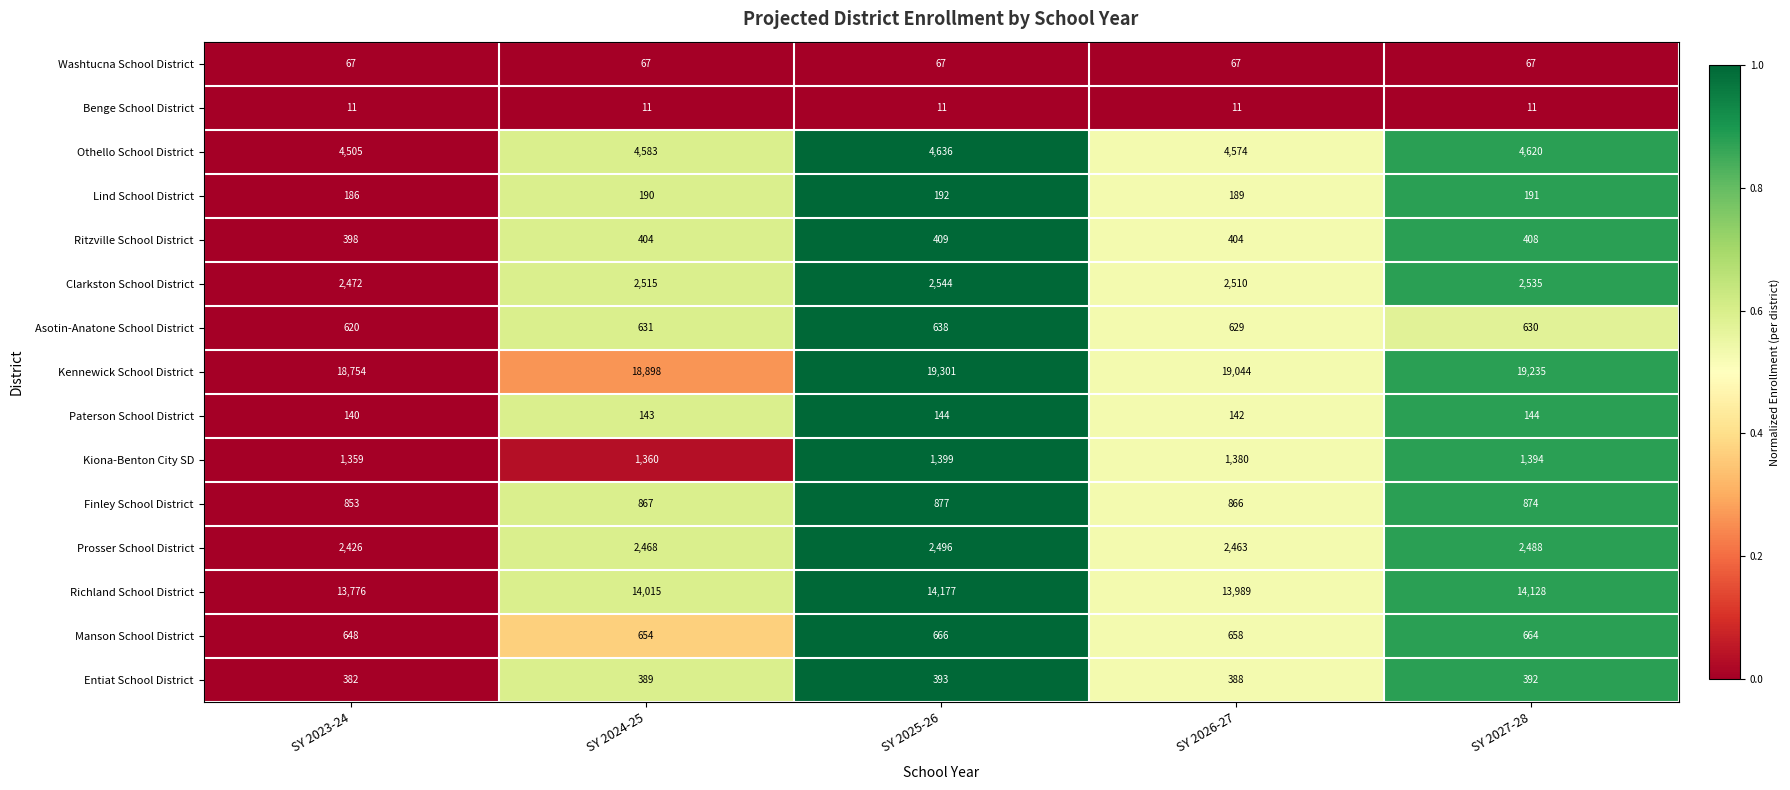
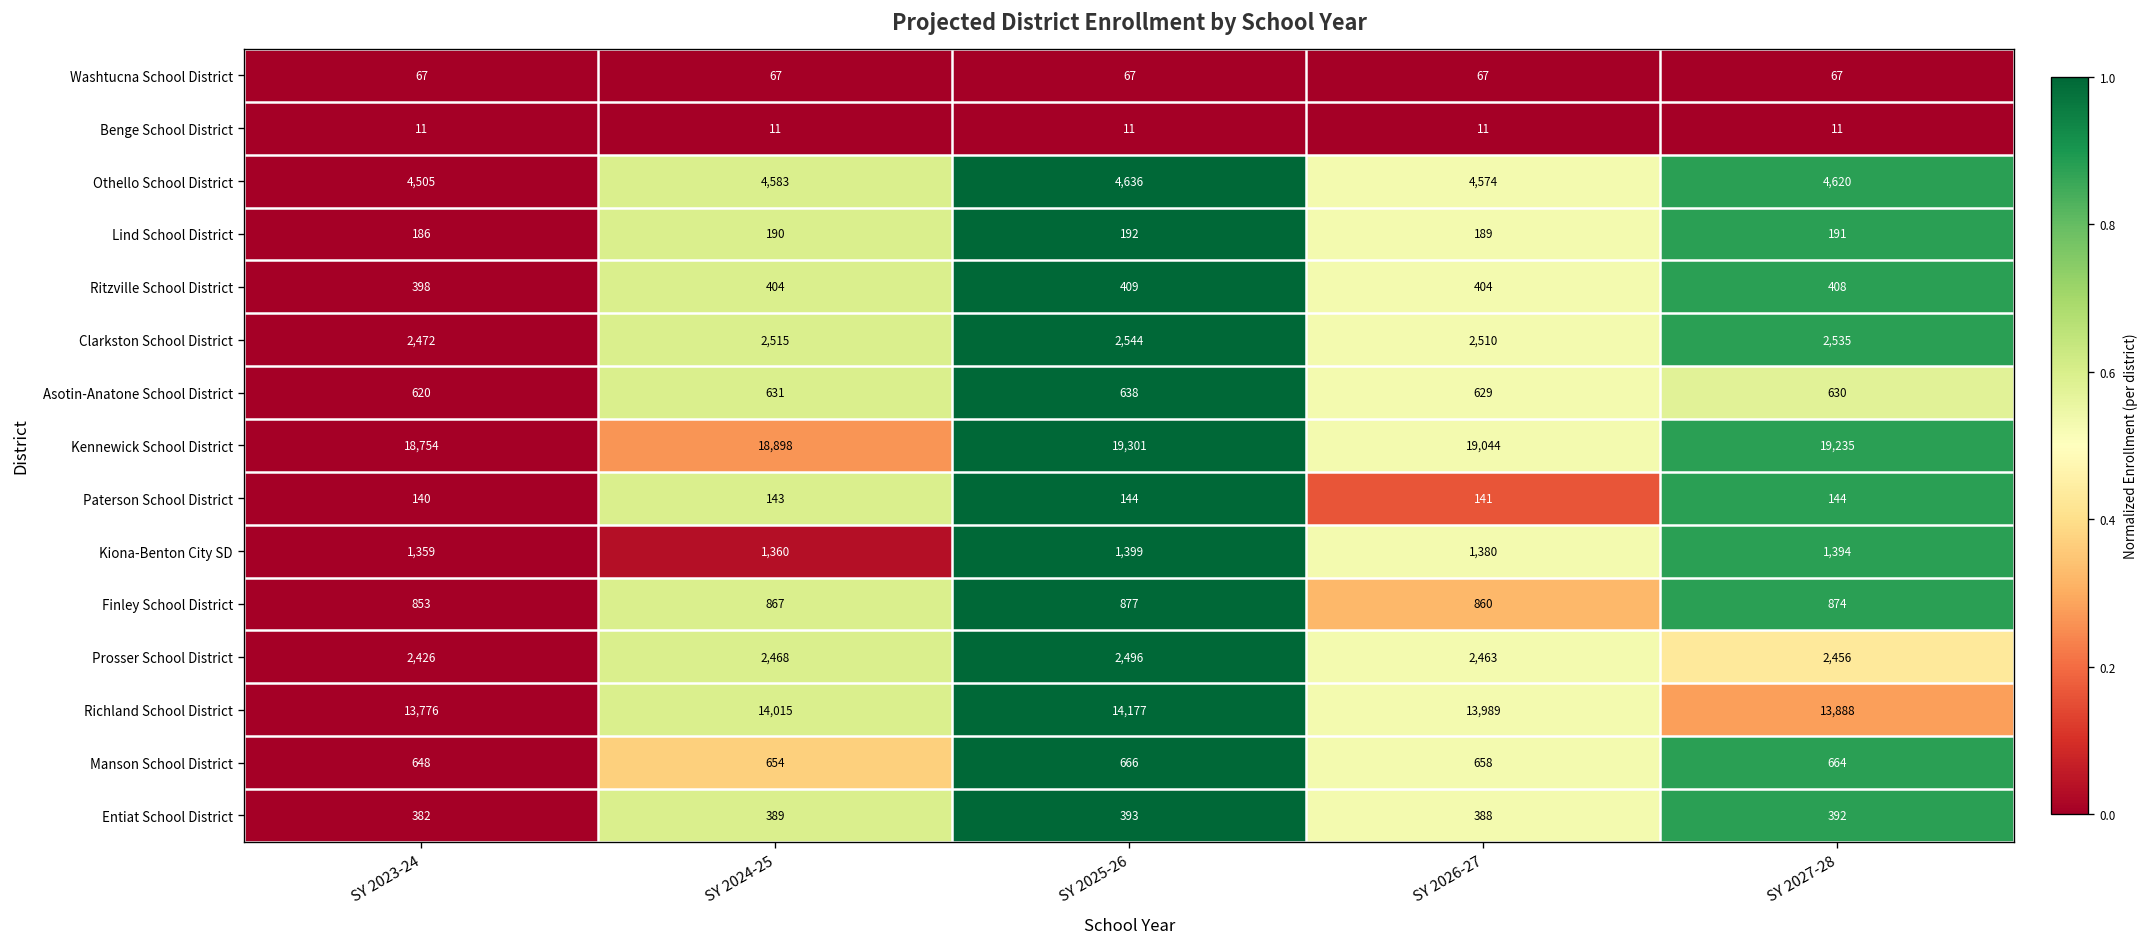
Paterson School District, SY 2026-27: 142 -> 141
Finley School District, SY 2026-27: 866 -> 860
Prosser School District, SY 2027-28: 2,488 -> 2,456
Richland School District, SY 2027-28: 14,128 -> 13,888
